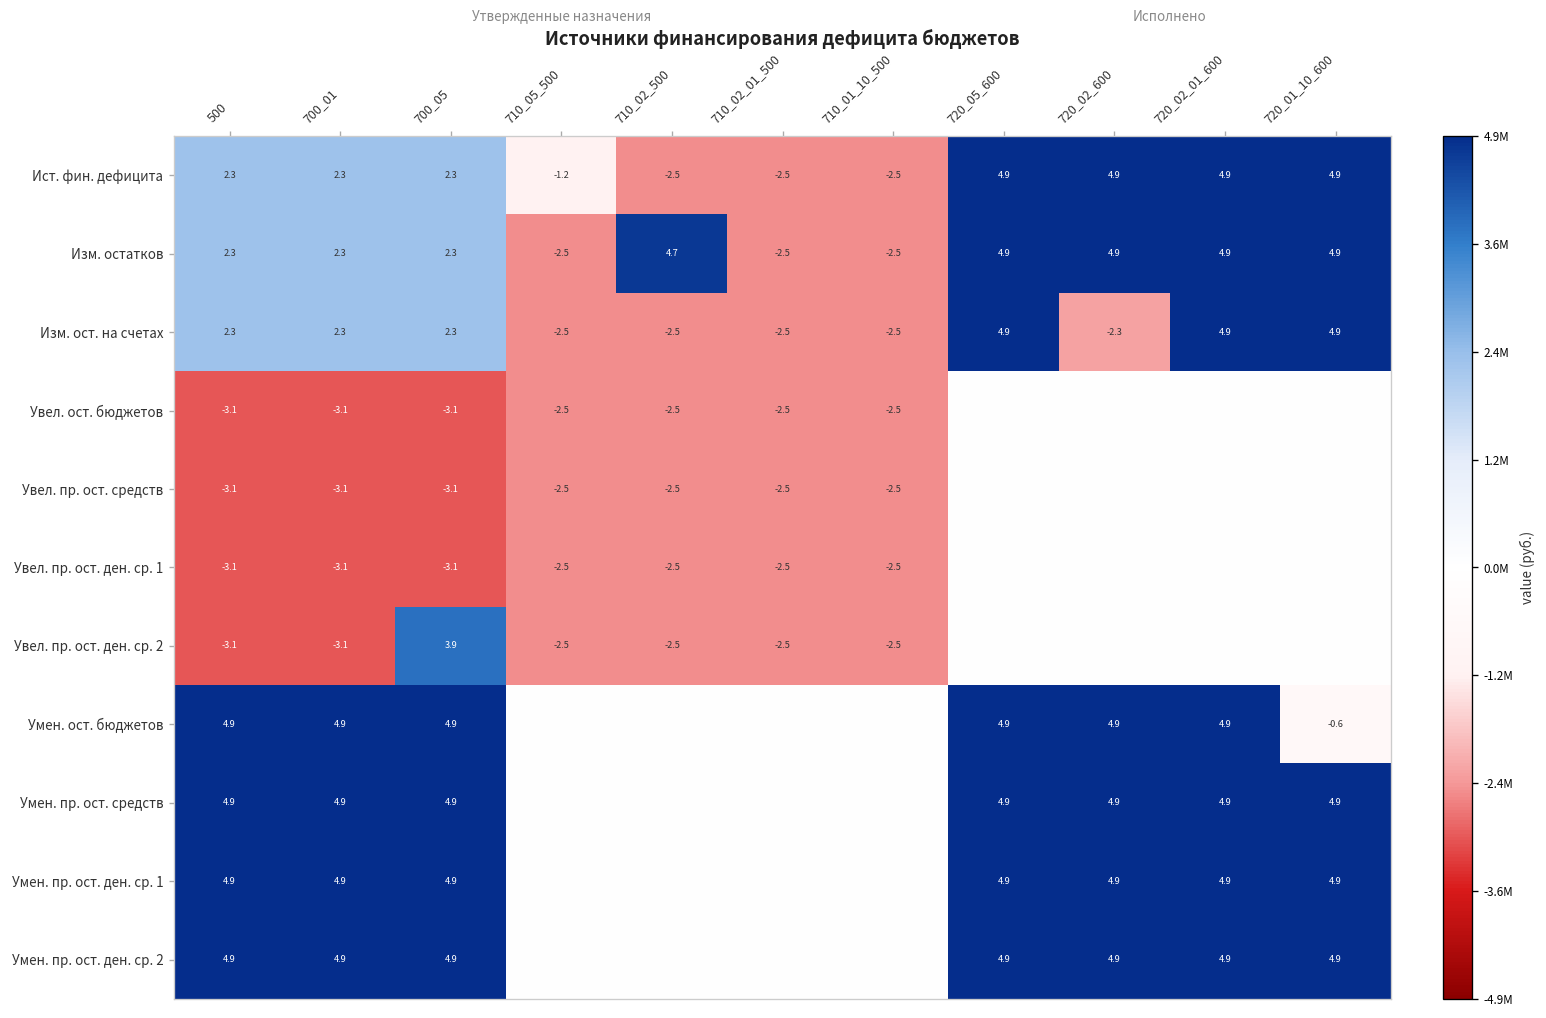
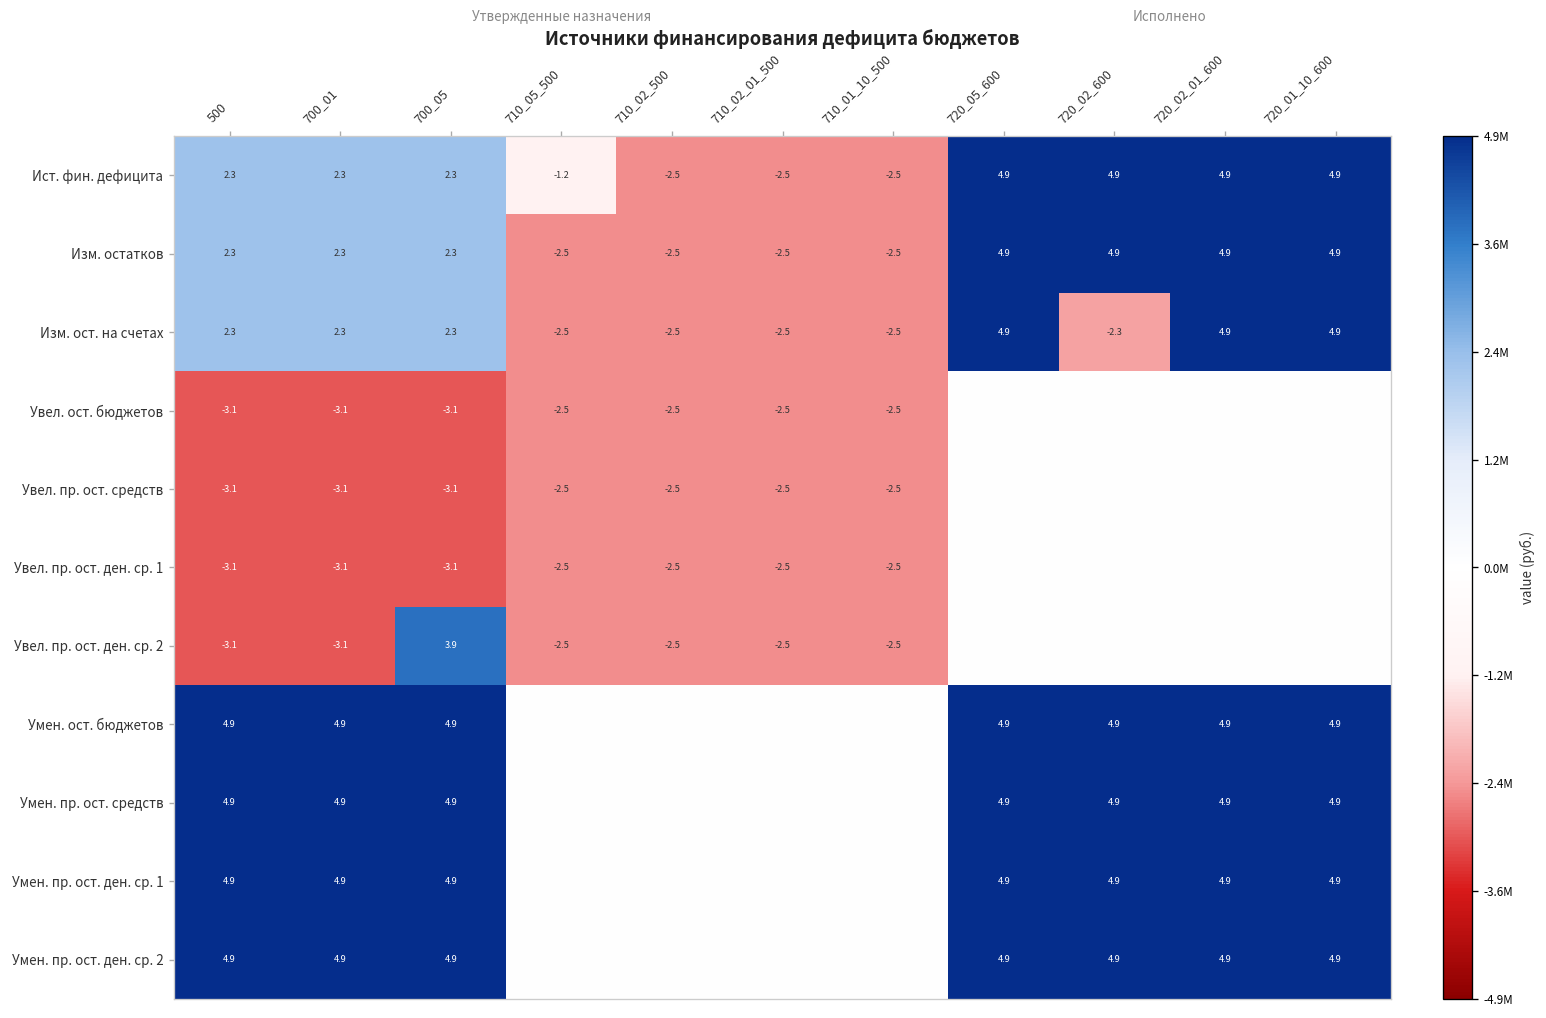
Изм. остатков, 710_02_500: 4.7 -> -2.5
Умен. ост. бюджетов, 720_01_10_600: -0.6 -> 4.9
